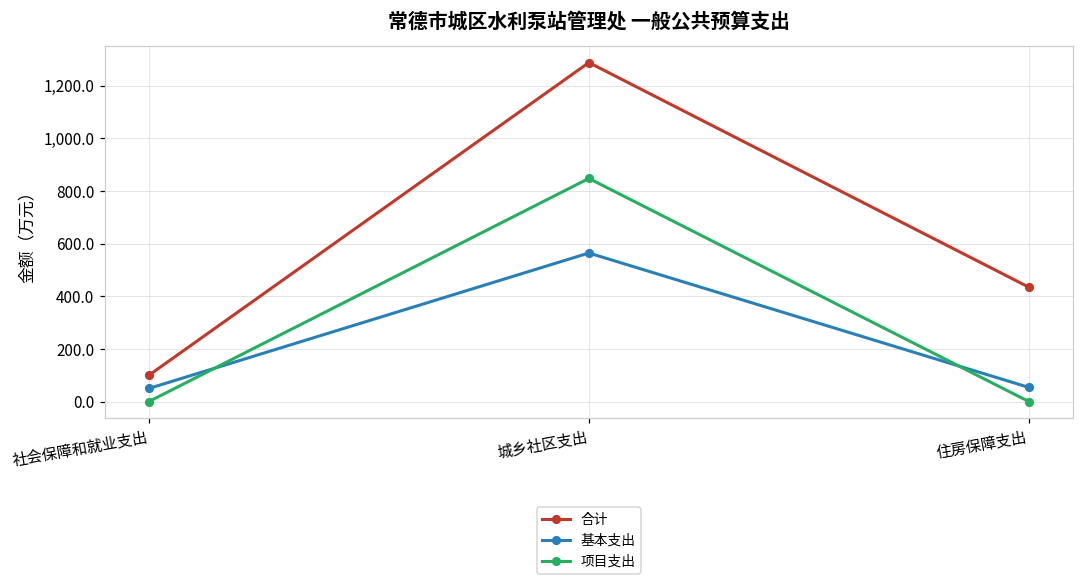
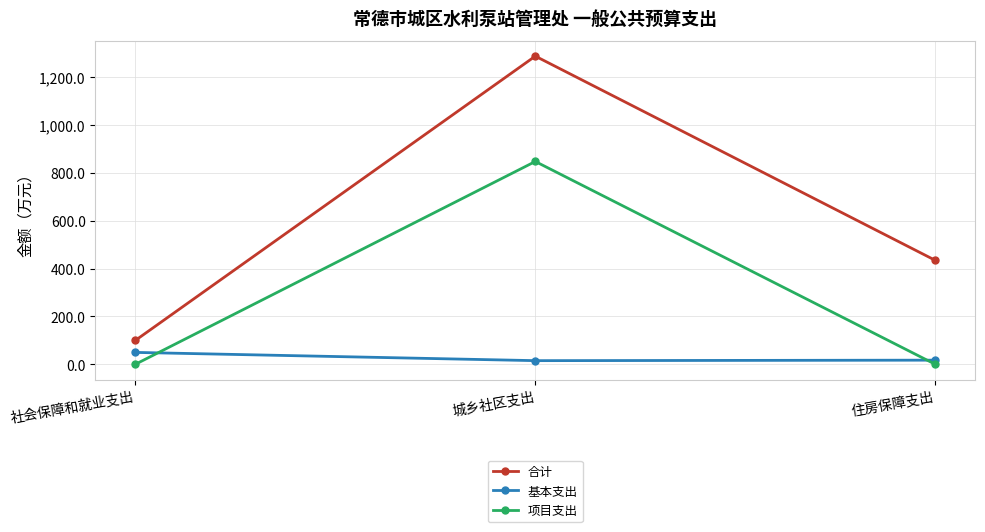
基本支出, 城乡社区支出: 560 -> 20
基本支出, 住房保障支出: 50 -> 20
